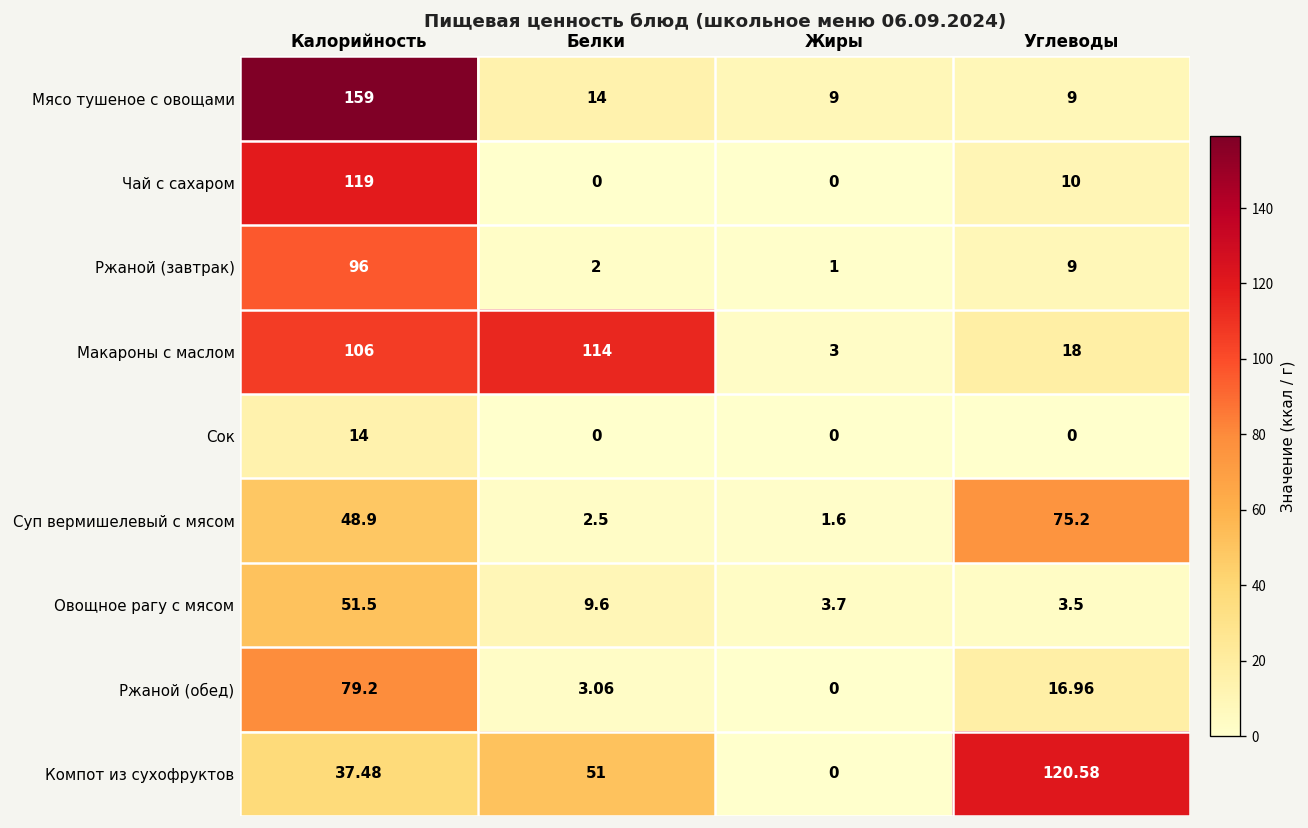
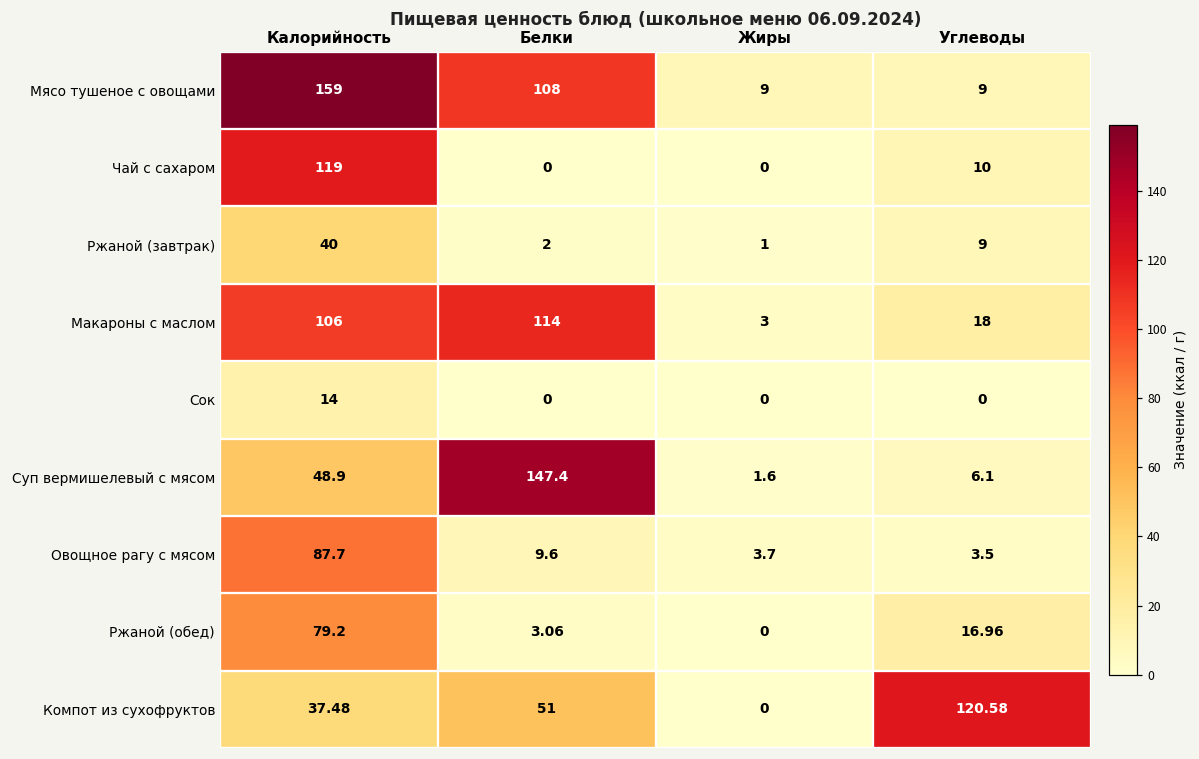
Мясо тушеное с овощами, Белки: 14 -> 108
Ржаной (завтрак), Калорийность: 96 -> 40
Суп вермишелевый с мясом, Белки: 2.5 -> 147.4
Суп вермишелевый с мясом, Углеводы: 75.2 -> 6.1
Овощное рагу с мясом, Калорийность: 51.5 -> 87.7
